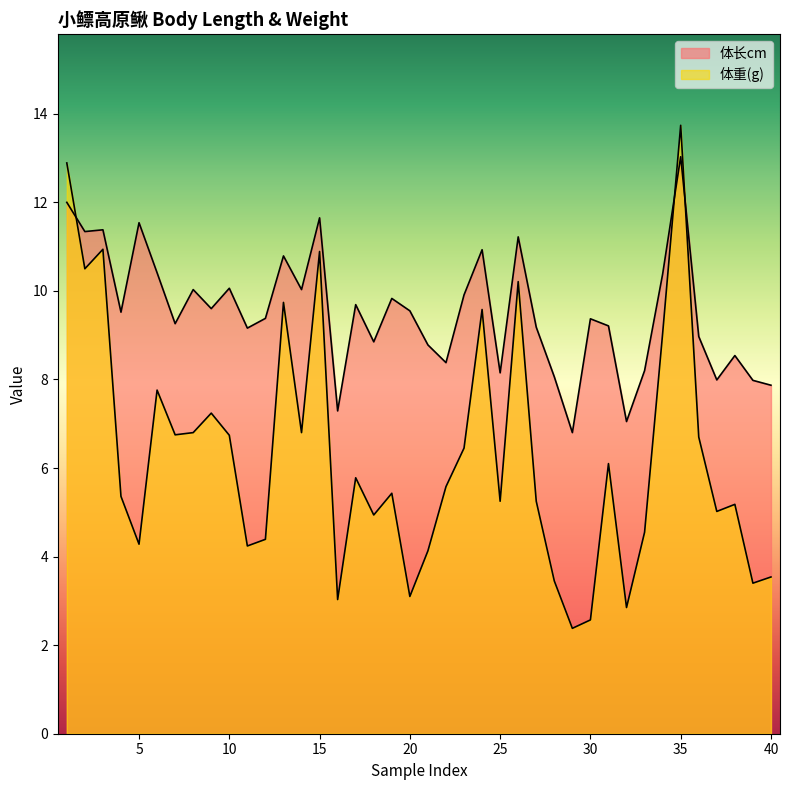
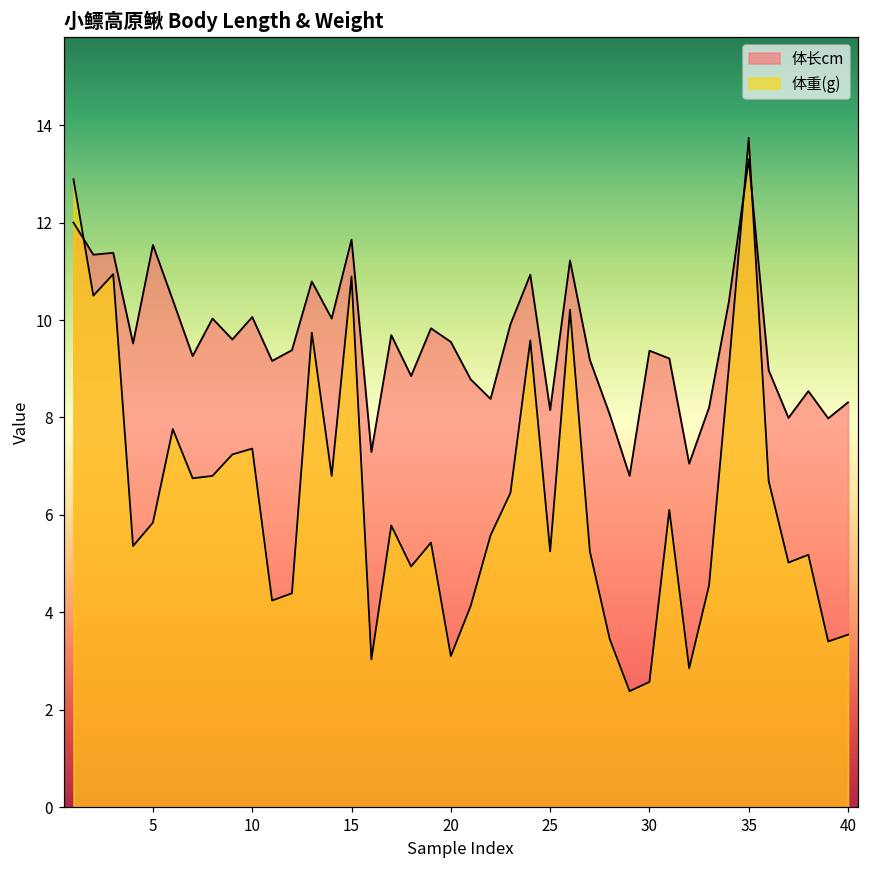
体重(g), 5: 4.3 -> 5.8
体重(g), 10: 6.7 -> 7.4
体长cm, 35: 13.0 -> 13.3
体长cm, 40: 7.9 -> 8.3
